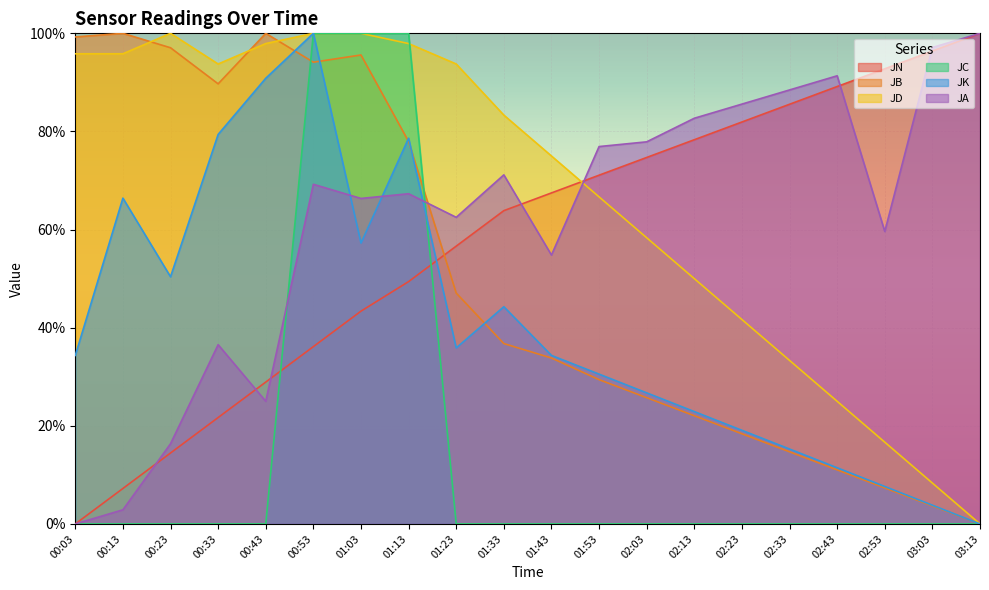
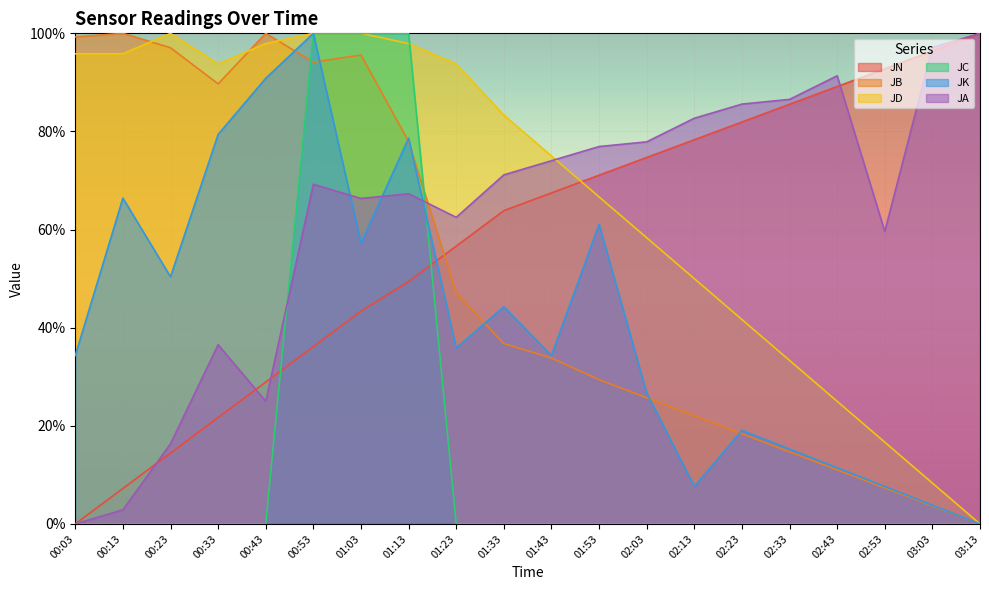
JA, 01:43: 55% -> 74%
JK, 01:53: 31% -> 61%
JK, 02:13: 23% -> 8%
JA, 02:33: 88% -> 87%
